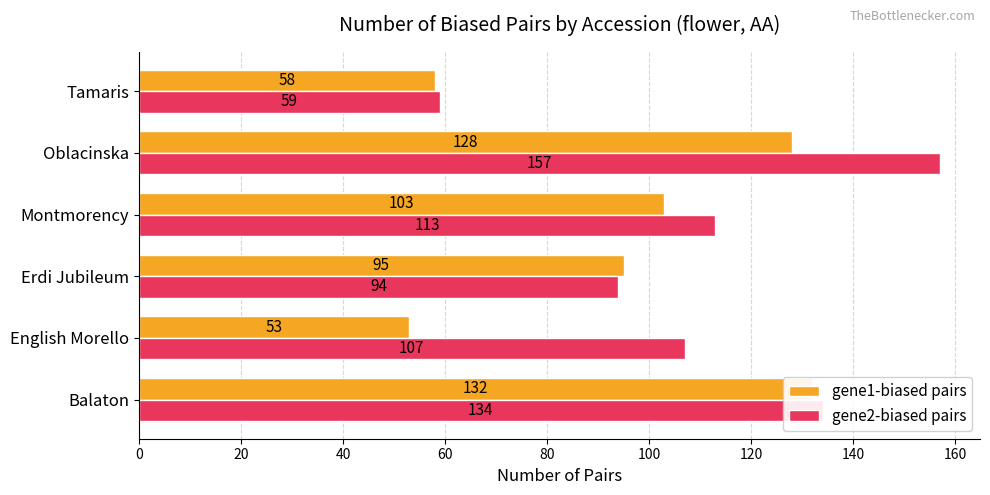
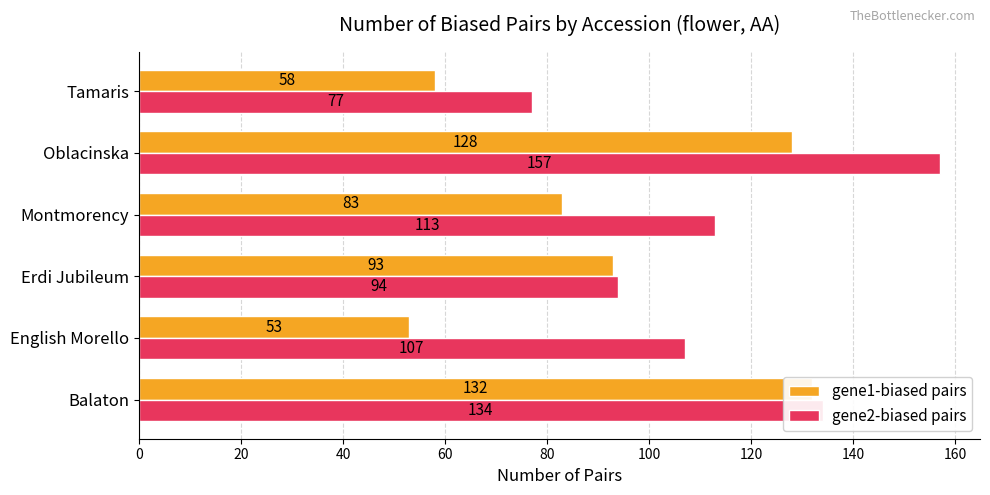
gene2-biased pairs, Tamaris: 59 -> 77
gene1-biased pairs, Montmorency: 103 -> 83
gene1-biased pairs, Erdi Jubileum: 95 -> 93
